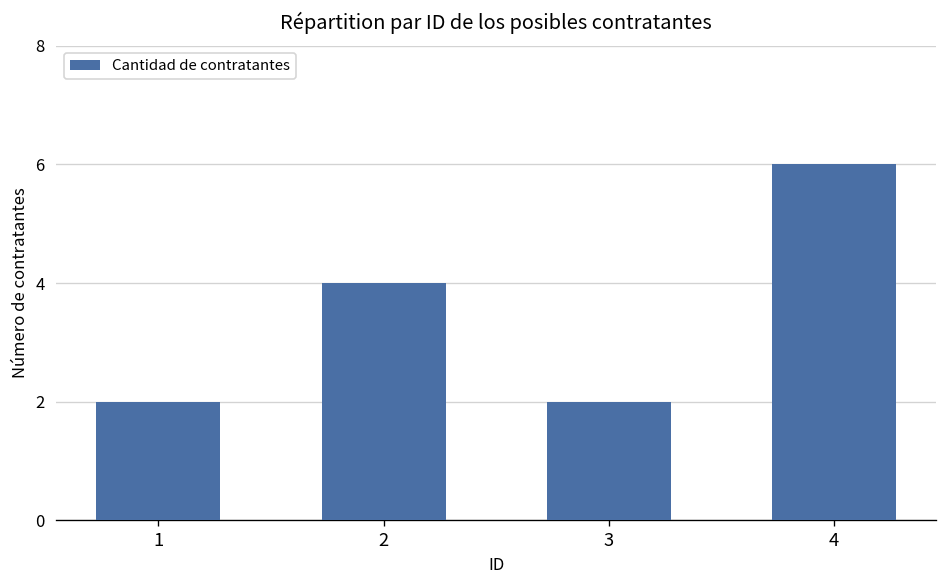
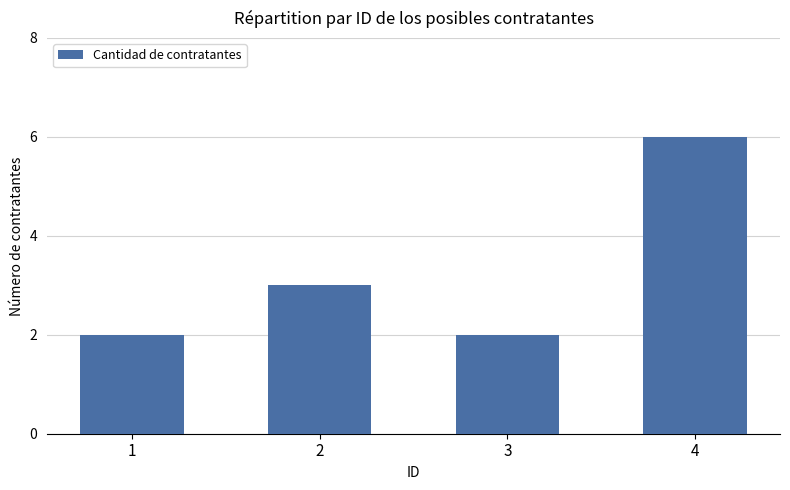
2: 4 -> 3
